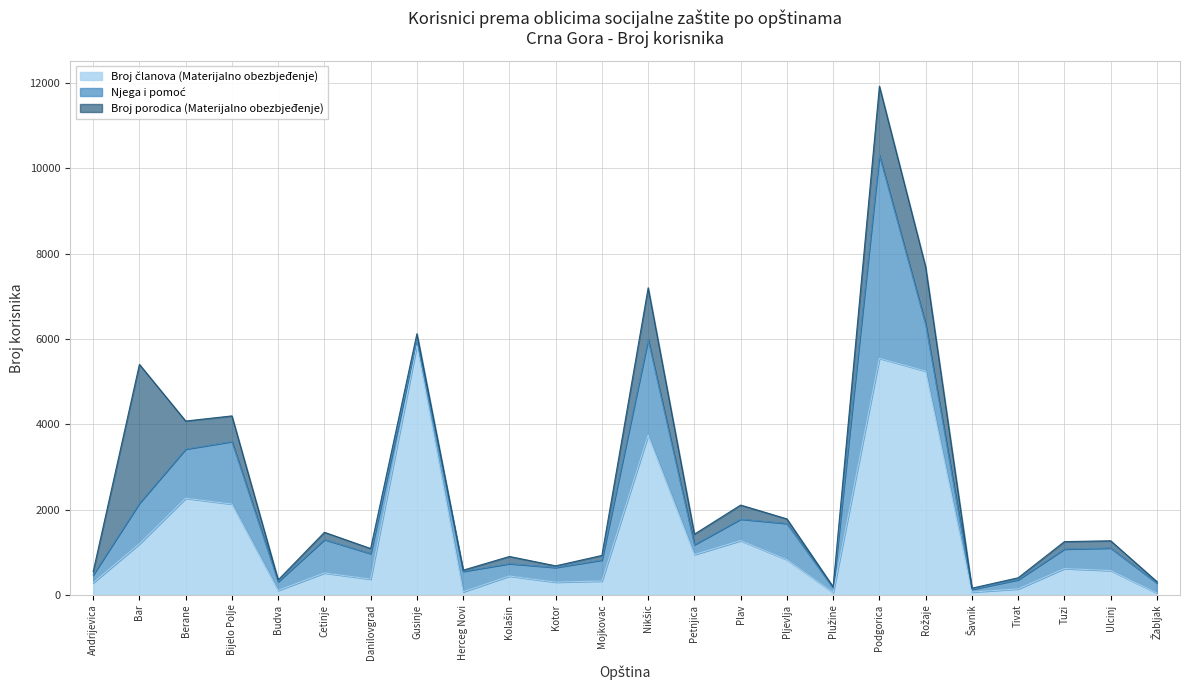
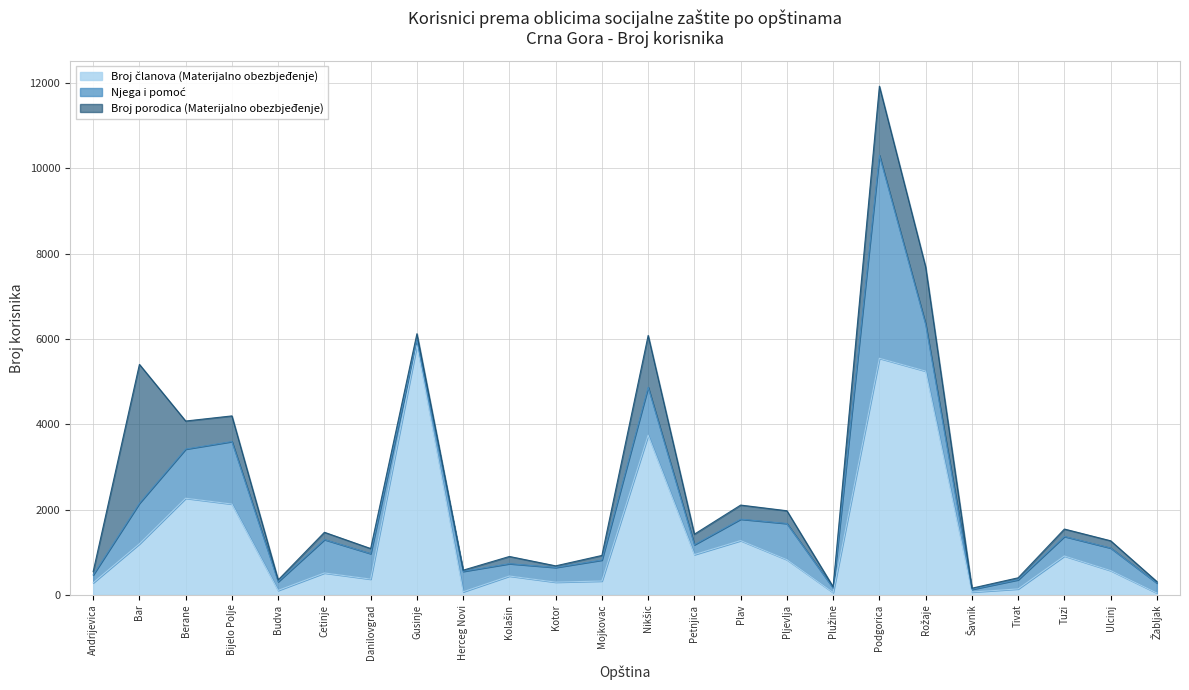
Njega i pomoć, Nikšic: 2200 -> 1100
Broj porodica (Materijalno obezbjeđenje), Pljevlja: 100 -> 300
Broj članova (Materijalno obezbjeđenje), Tuzi: 600 -> 900
